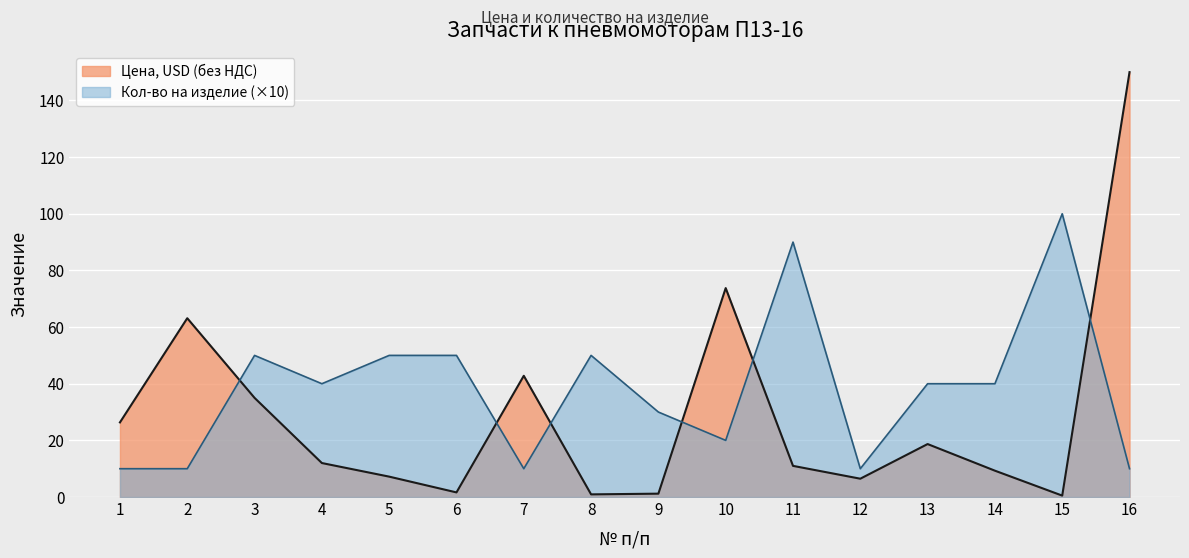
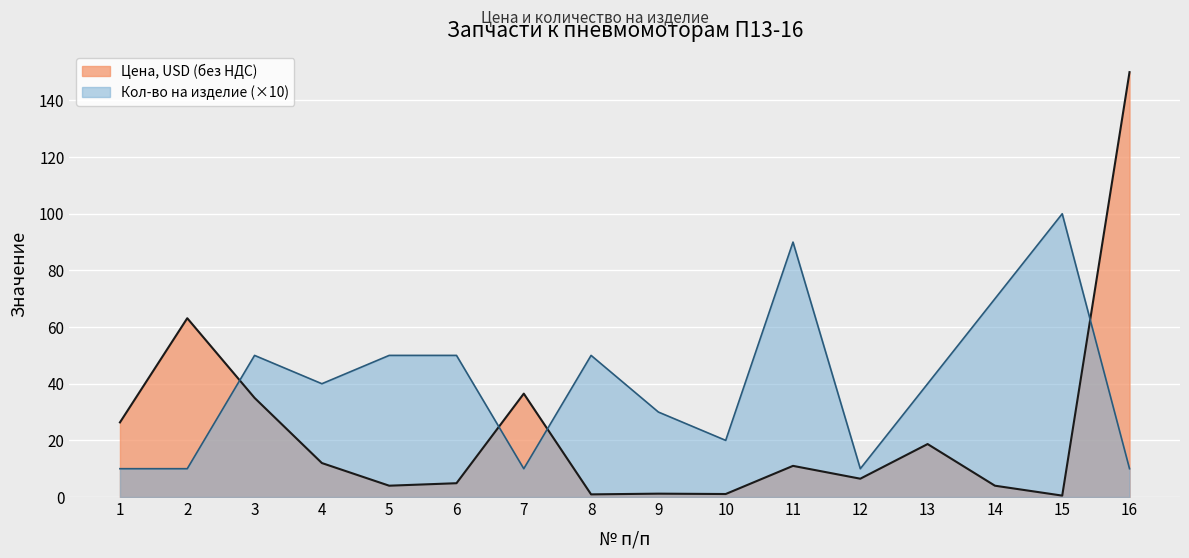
Цена, USD (без НДС), 5: 7 -> 4
Цена, USD (без НДС), 6: 2 -> 5
Цена, USD (без НДС), 7: 43 -> 37
Цена, USD (без НДС), 10: 74 -> 1
Цена, USD (без НДС), 14: 9 -> 4
Кол-во на изделие (×10), 14: 40 -> 70
